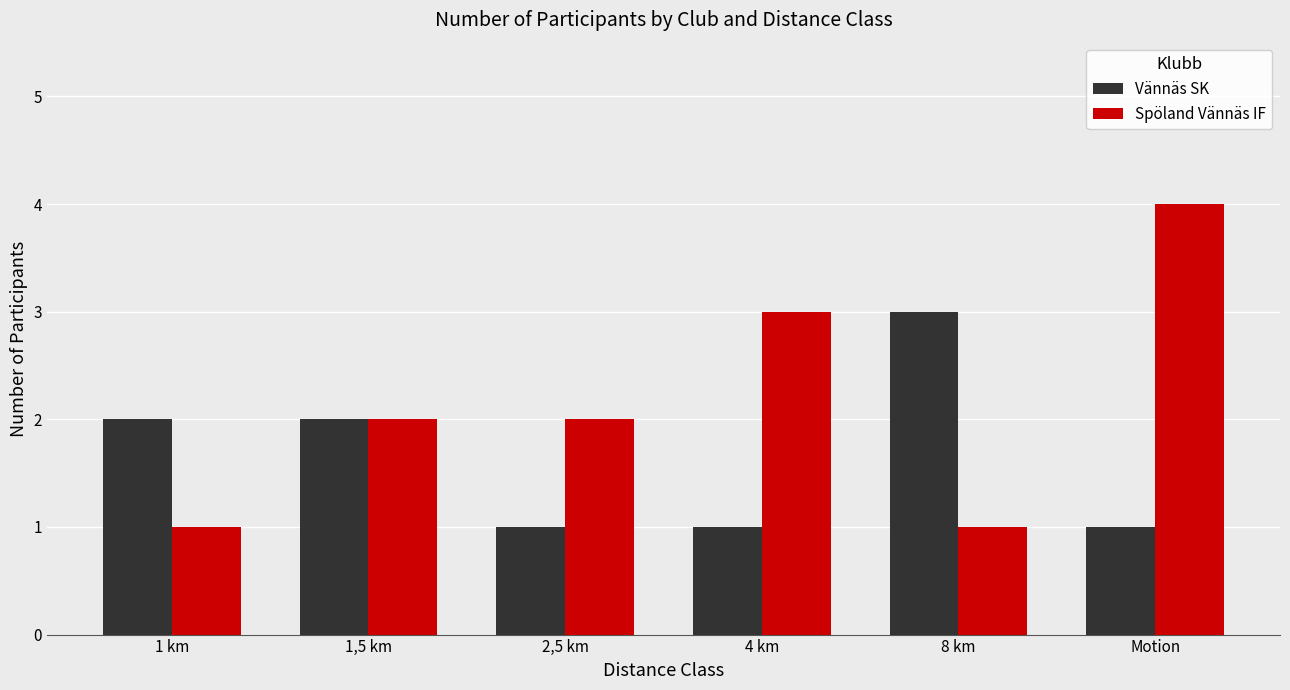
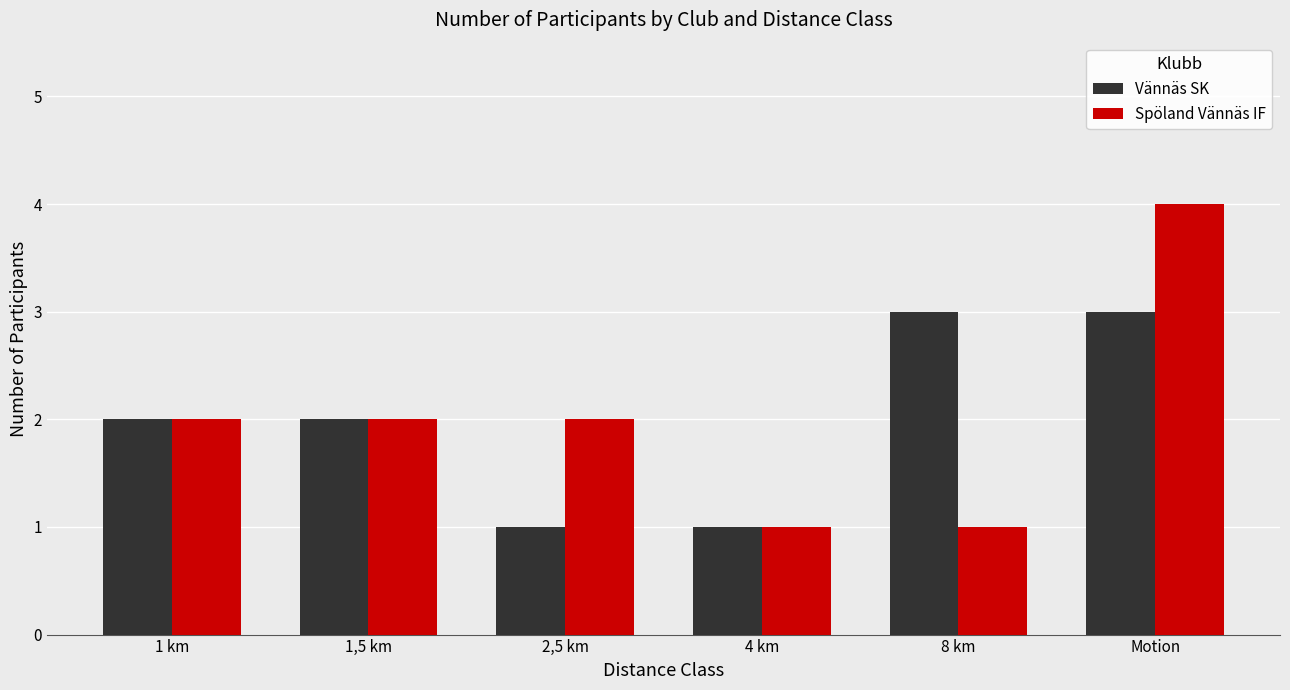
Spöland Vännäs IF, 1 km: 1 -> 2
Spöland Vännäs IF, 4 km: 3 -> 1
Vännäs SK, Motion: 1 -> 3
